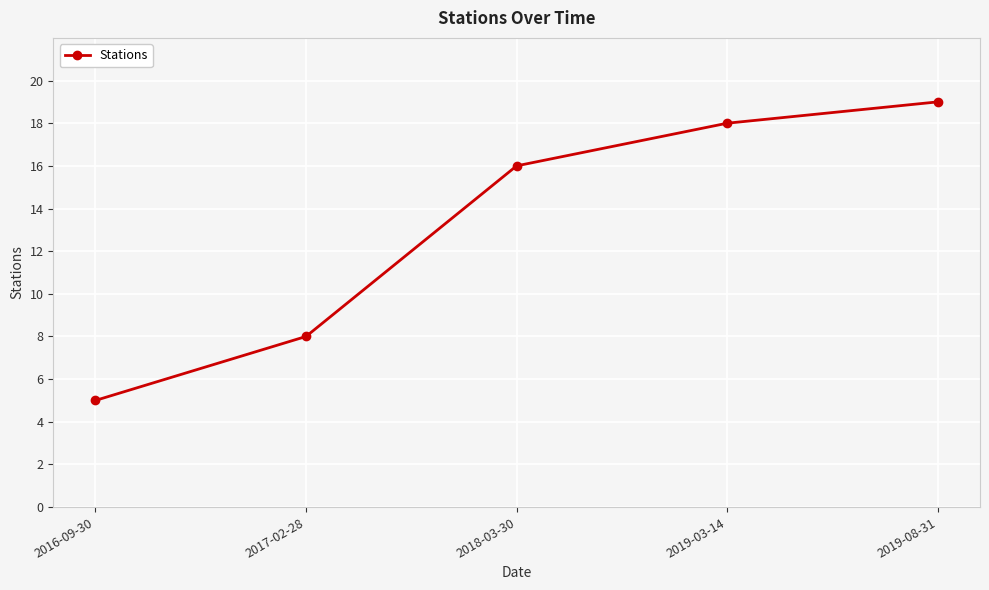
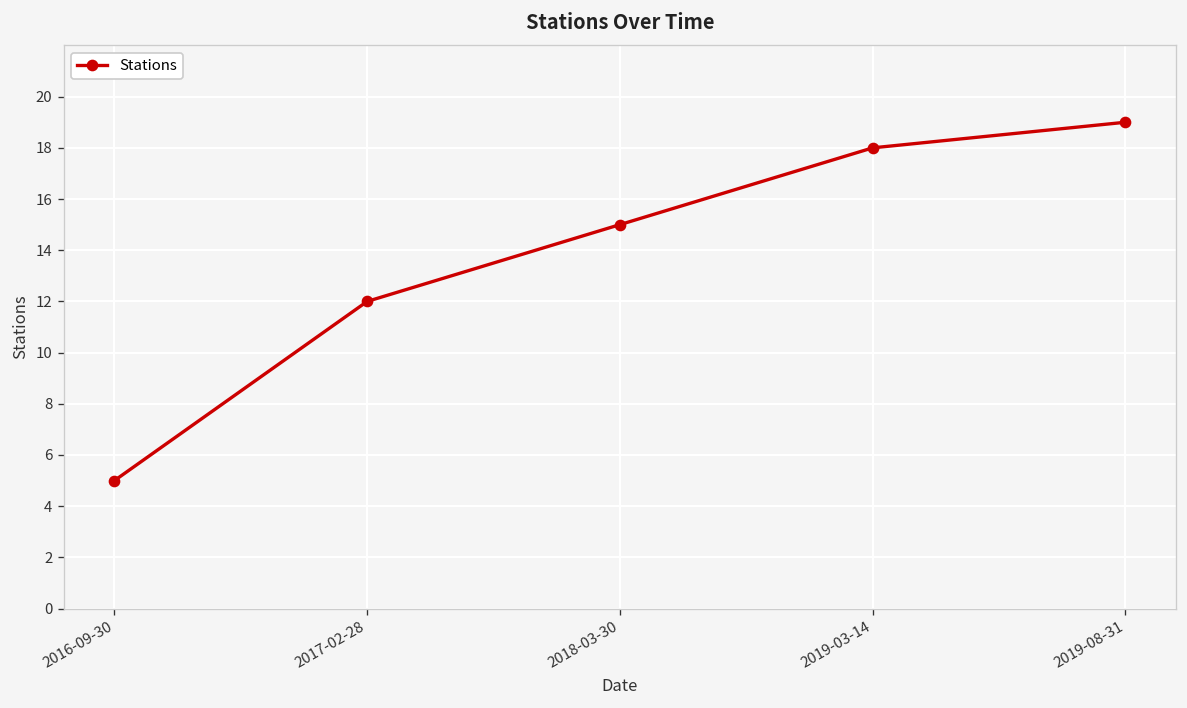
2017-02-28: 8 -> 12
2018-03-30: 16 -> 15
